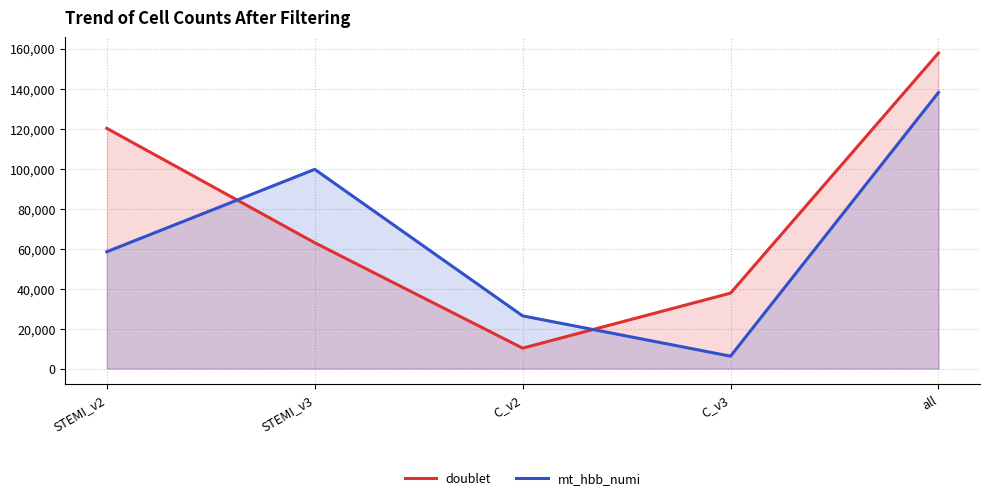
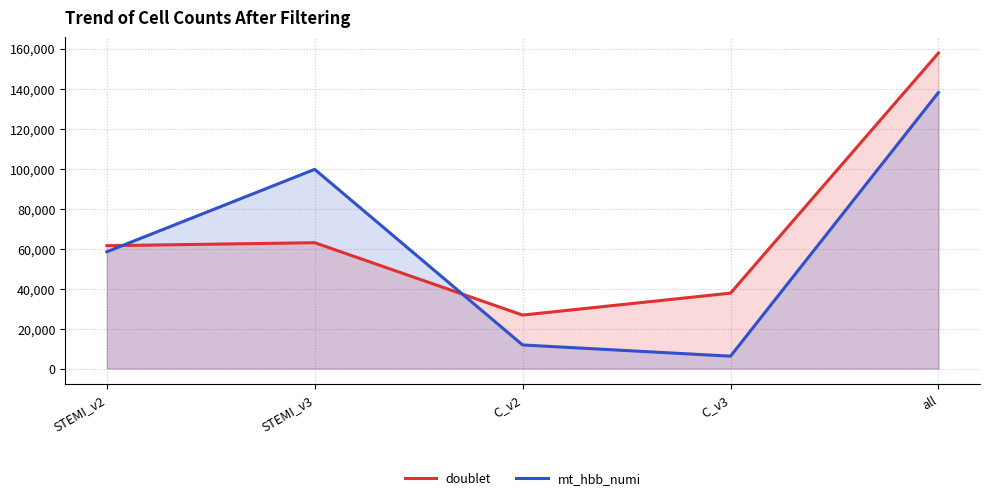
doublet, STEMI_v2: 120,000 -> 61,000
doublet, C_v2: 10,000 -> 27,000
mt_hbb_numi, C_v2: 26,000 -> 12,000
